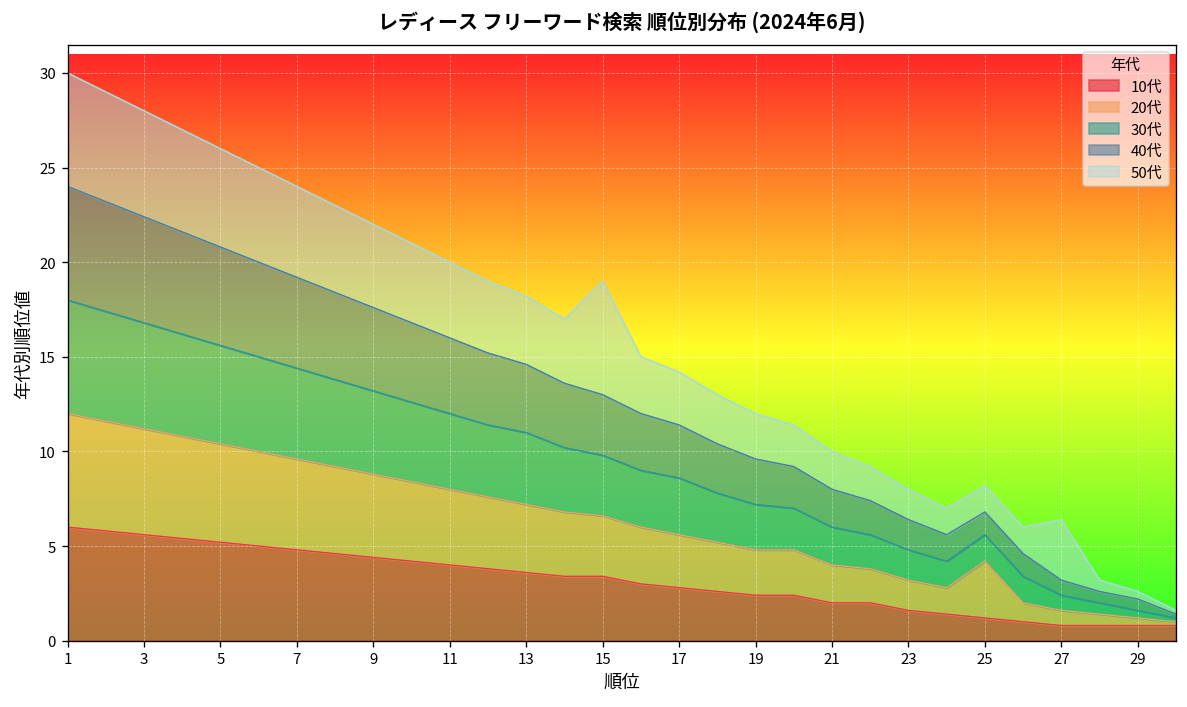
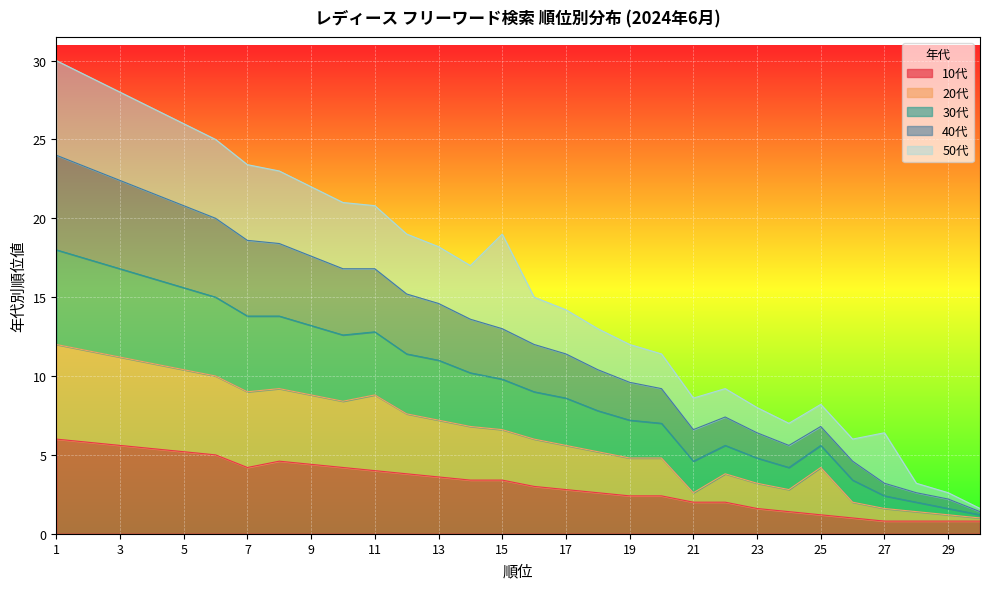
10代, 7: 4.8 -> 4.2
20代, 11: 4.0 -> 4.8
20代, 21: 2.0 -> 0.6
